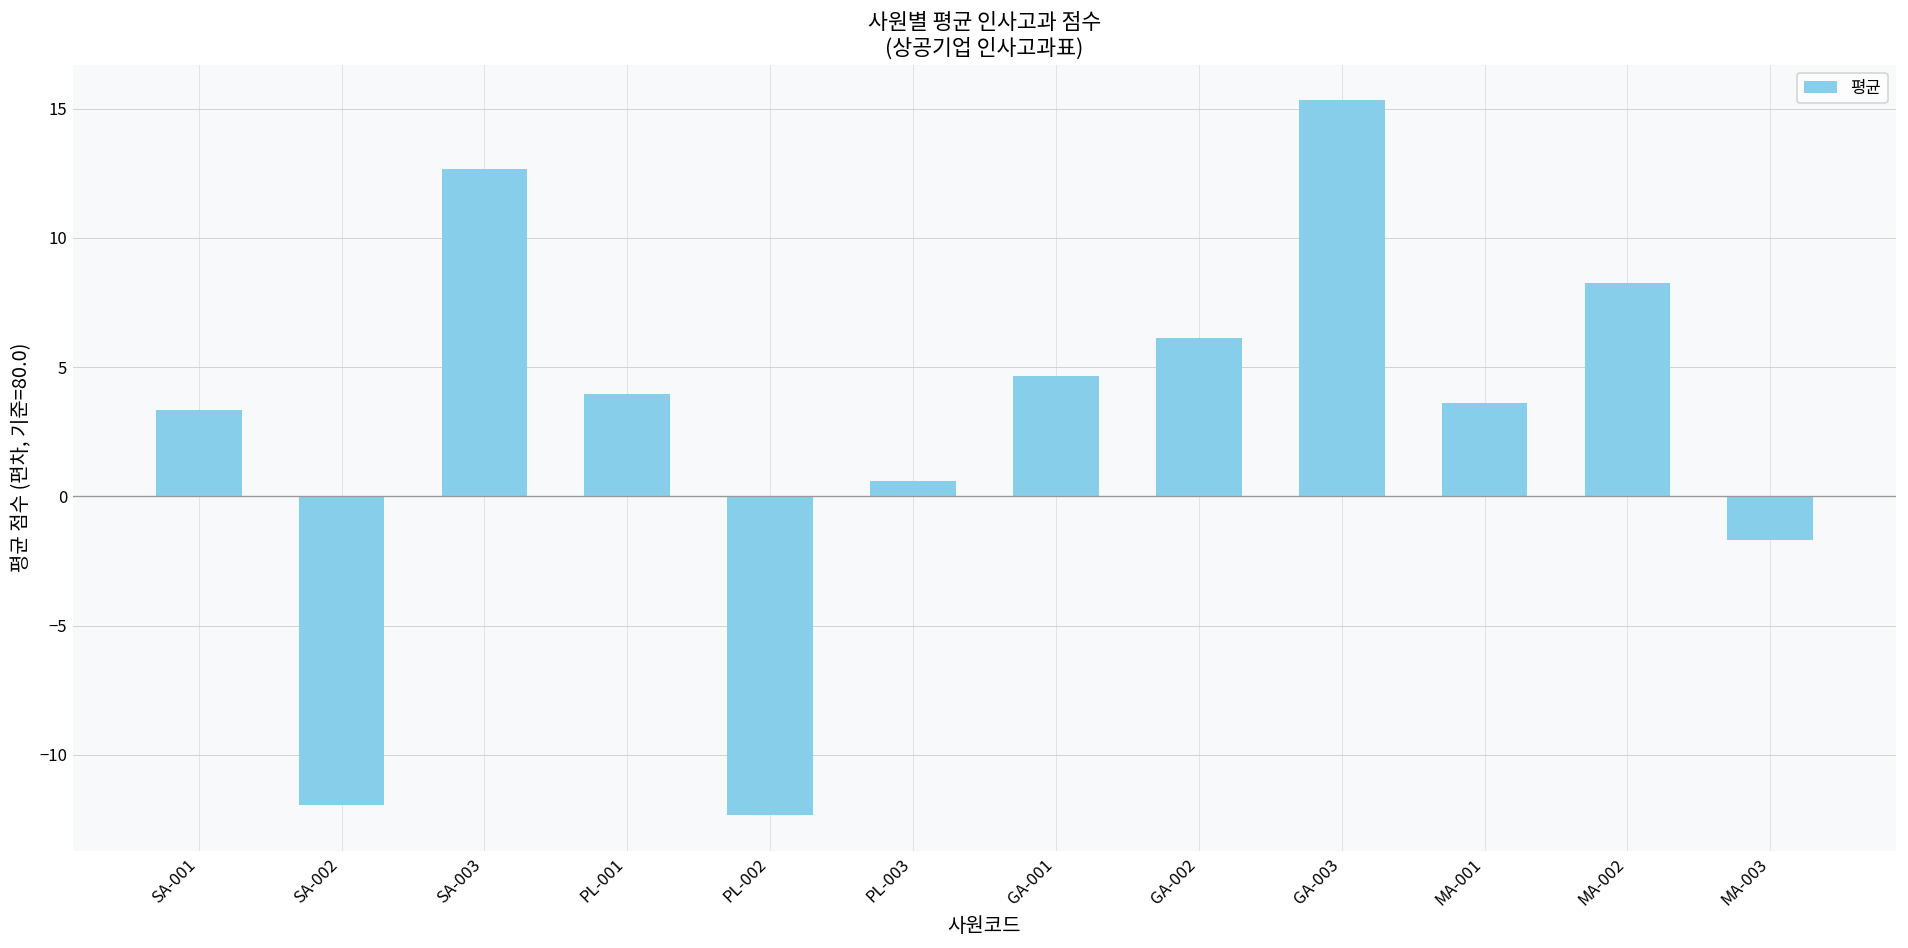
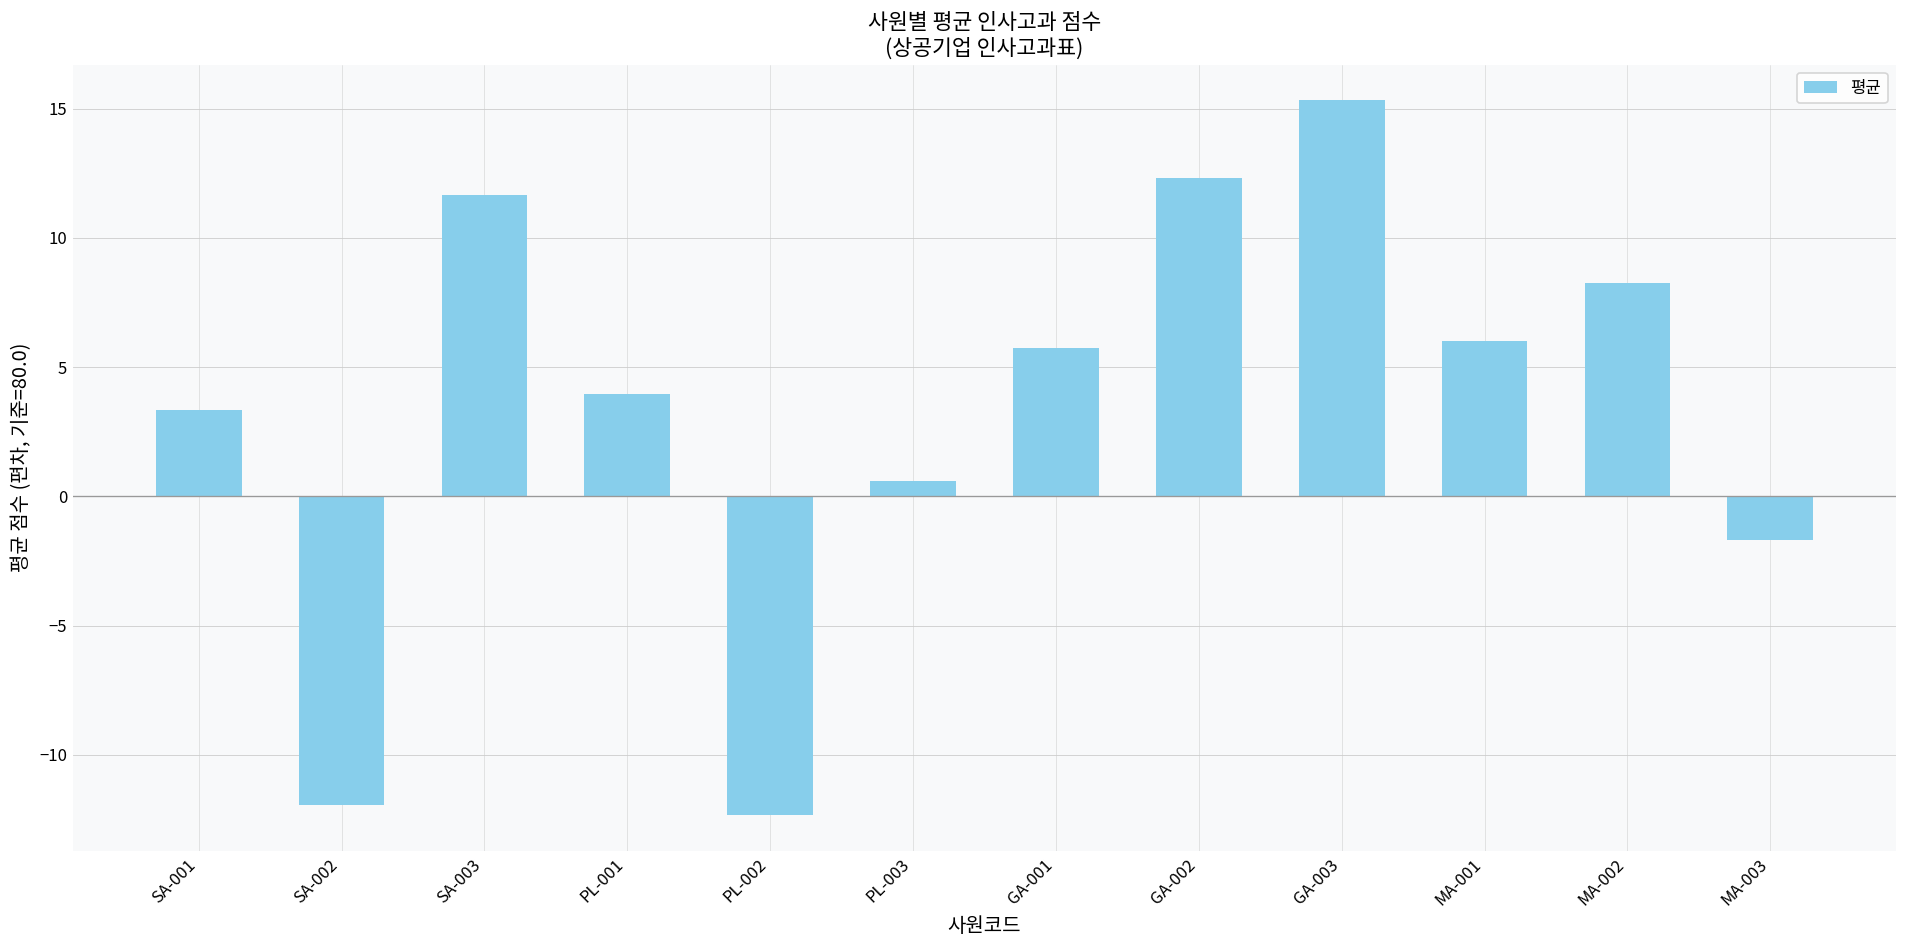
SA-003: 12.7 -> 11.7
GA-001: 4.7 -> 5.7
GA-002: 6.1 -> 12.3
MA-001: 3.6 -> 6.0
